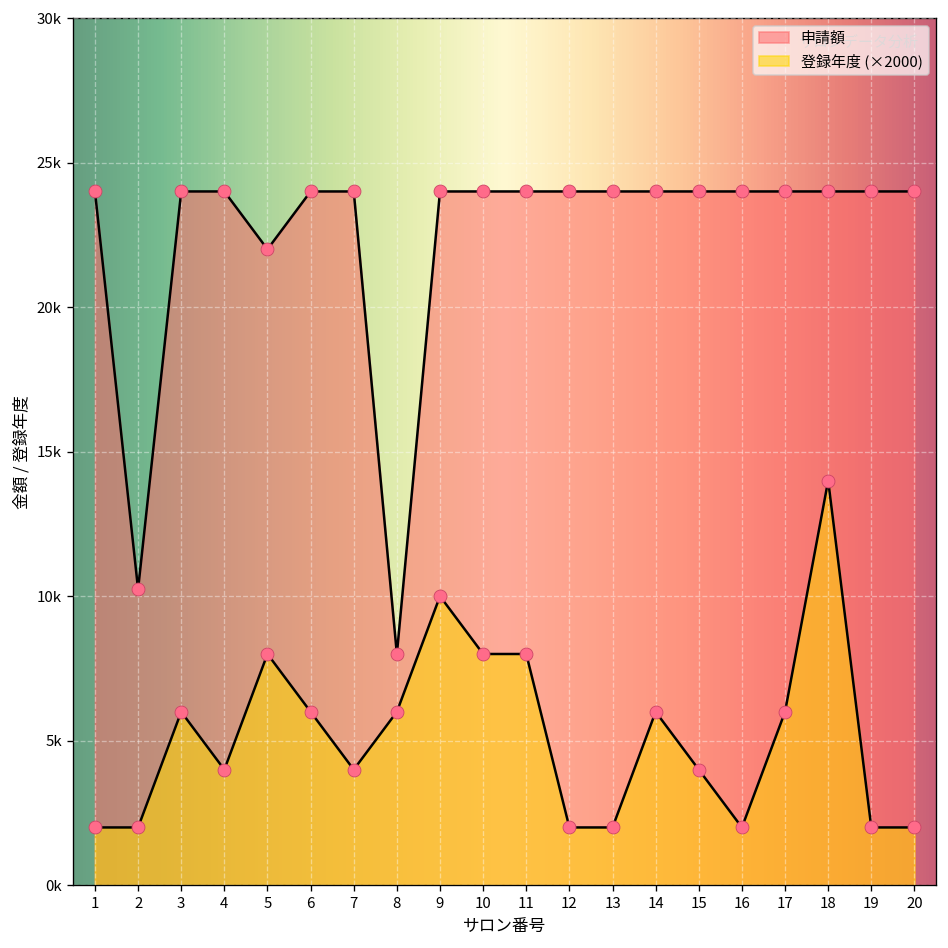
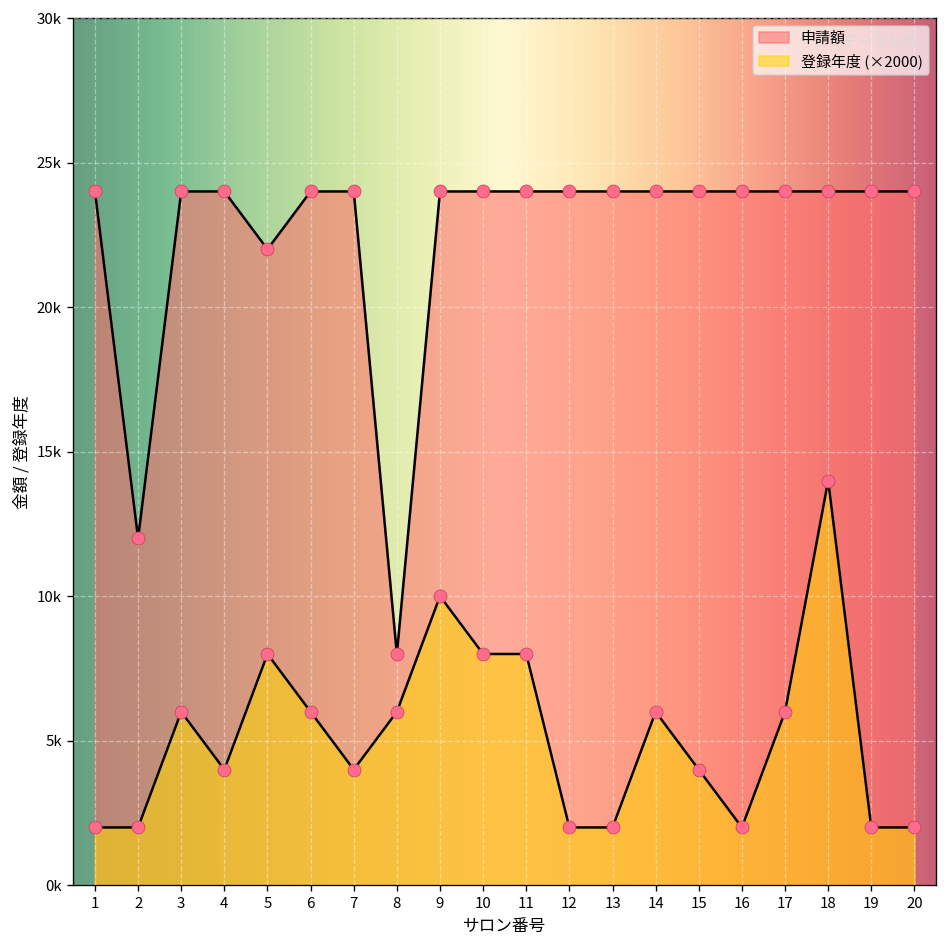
申請額, 2: 10200 -> 12000
